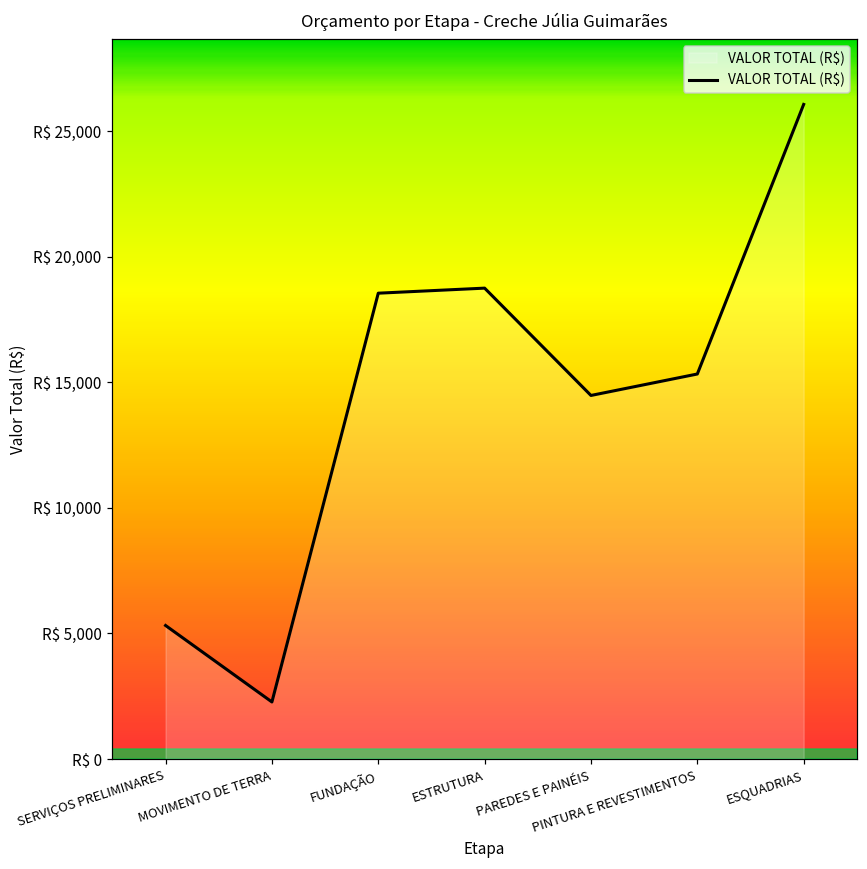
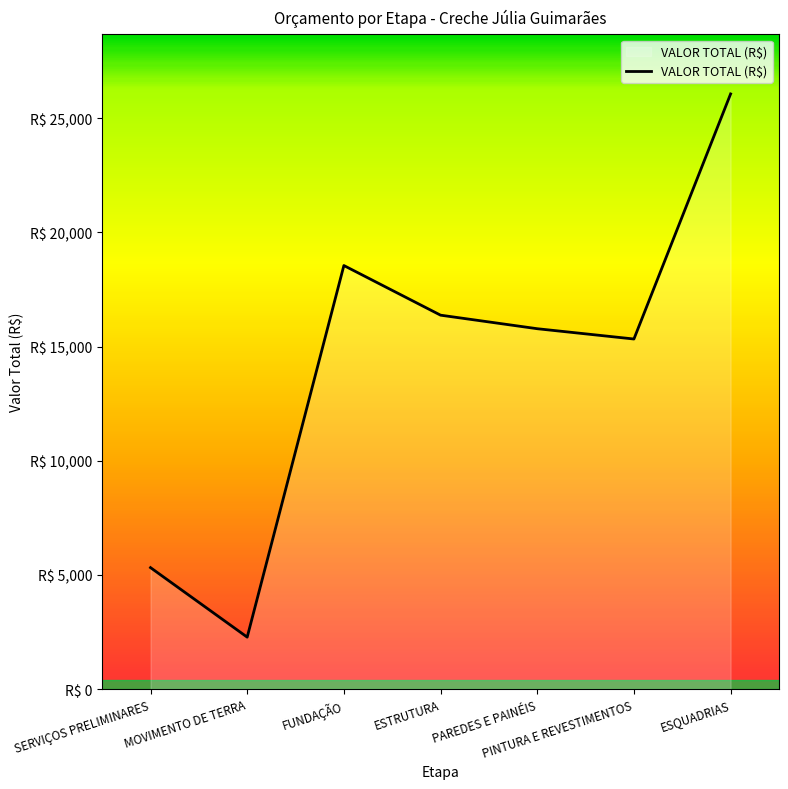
ESTRUTURA: R$ 18,700 -> R$ 16,400
PAREDES E PAINÉIS: R$ 14,500 -> R$ 15,800
